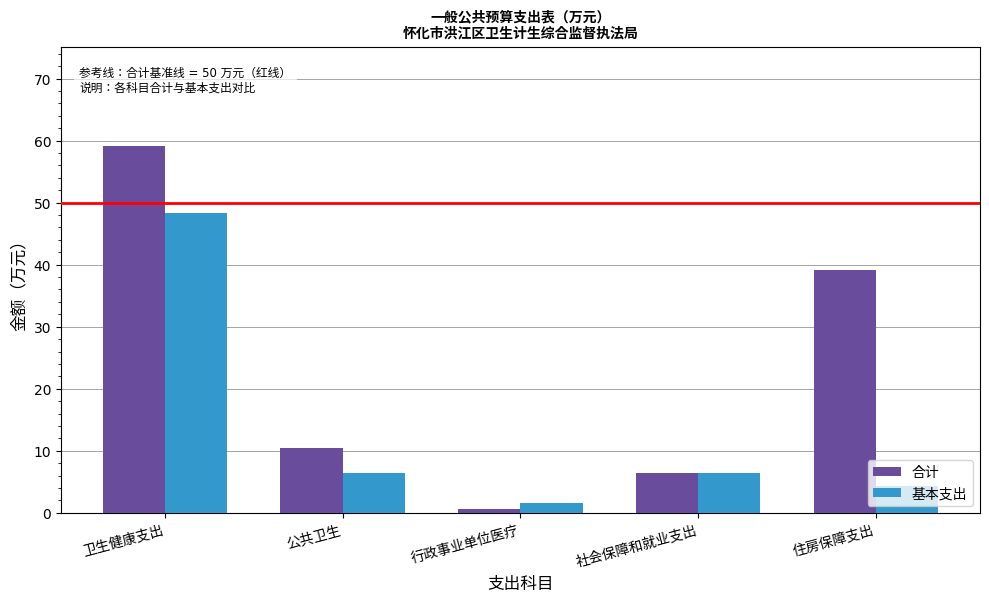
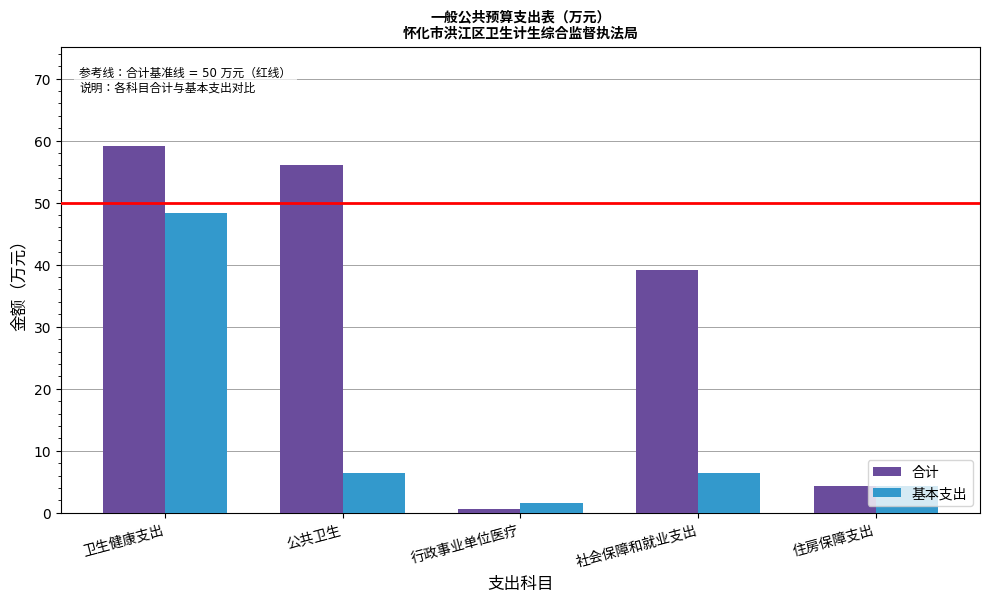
合计, 公共卫生: 10 -> 56
合计, 社会保障和就业支出: 6 -> 39
合计, 住房保障支出: 39 -> 4
